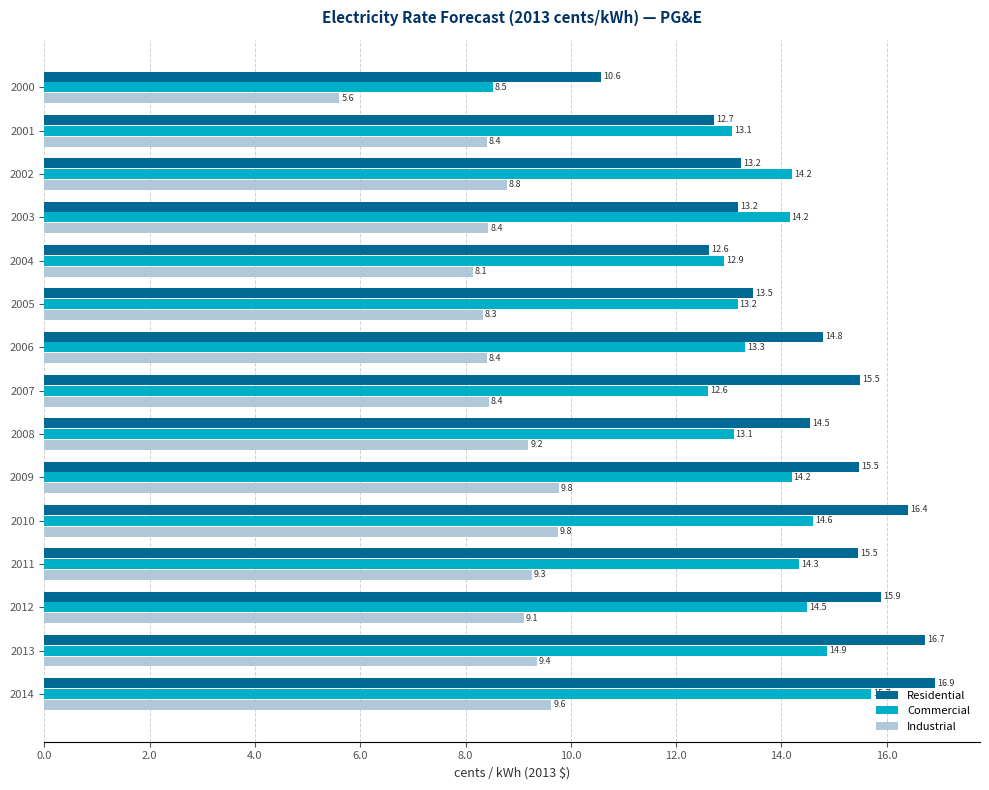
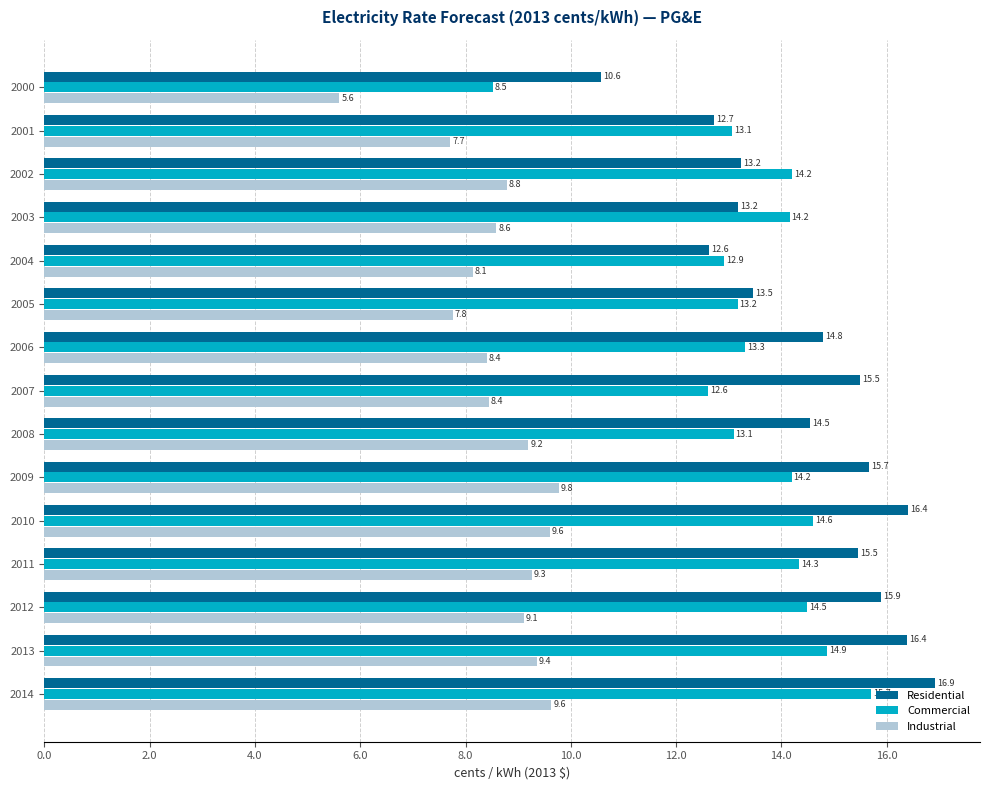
Industrial, 2001: 8.4 -> 7.7
Industrial, 2003: 8.4 -> 8.6
Industrial, 2005: 8.3 -> 7.8
Residential, 2009: 15.5 -> 15.7
Industrial, 2010: 9.8 -> 9.6
Residential, 2013: 16.7 -> 16.4
